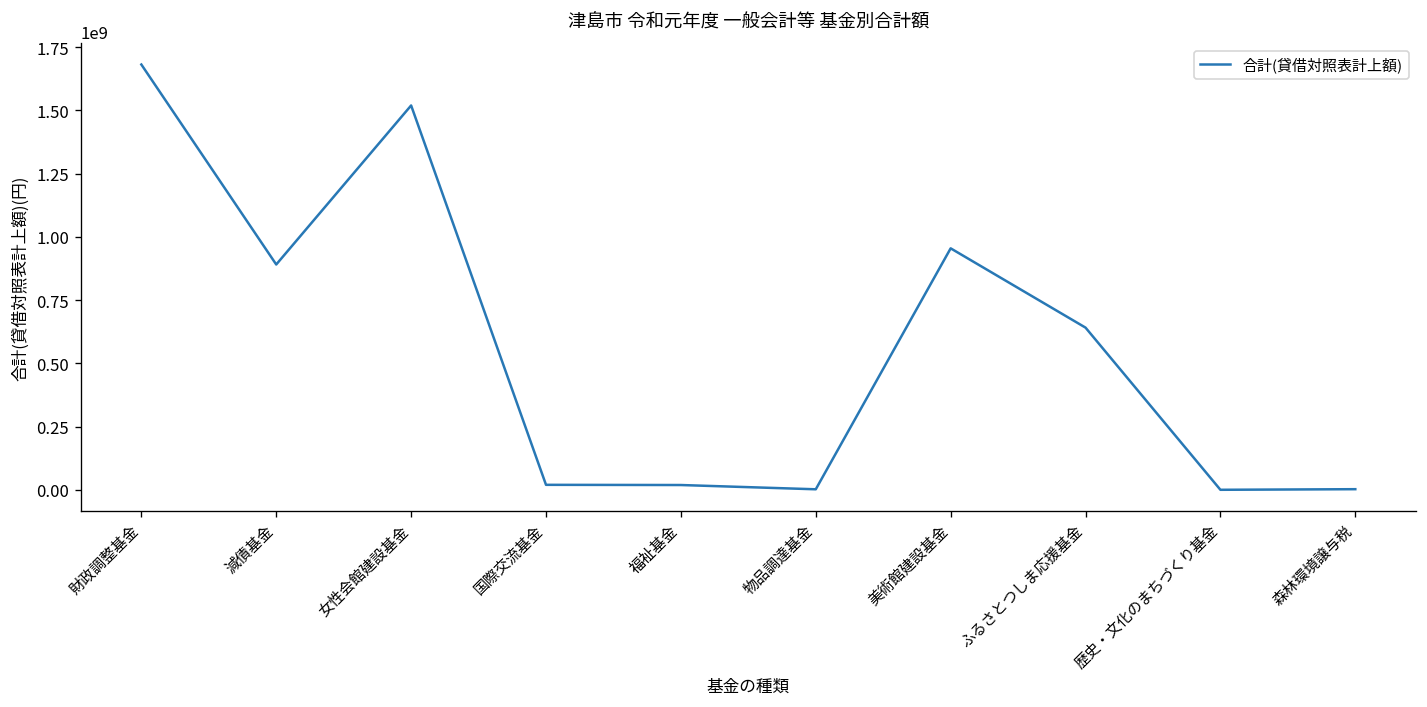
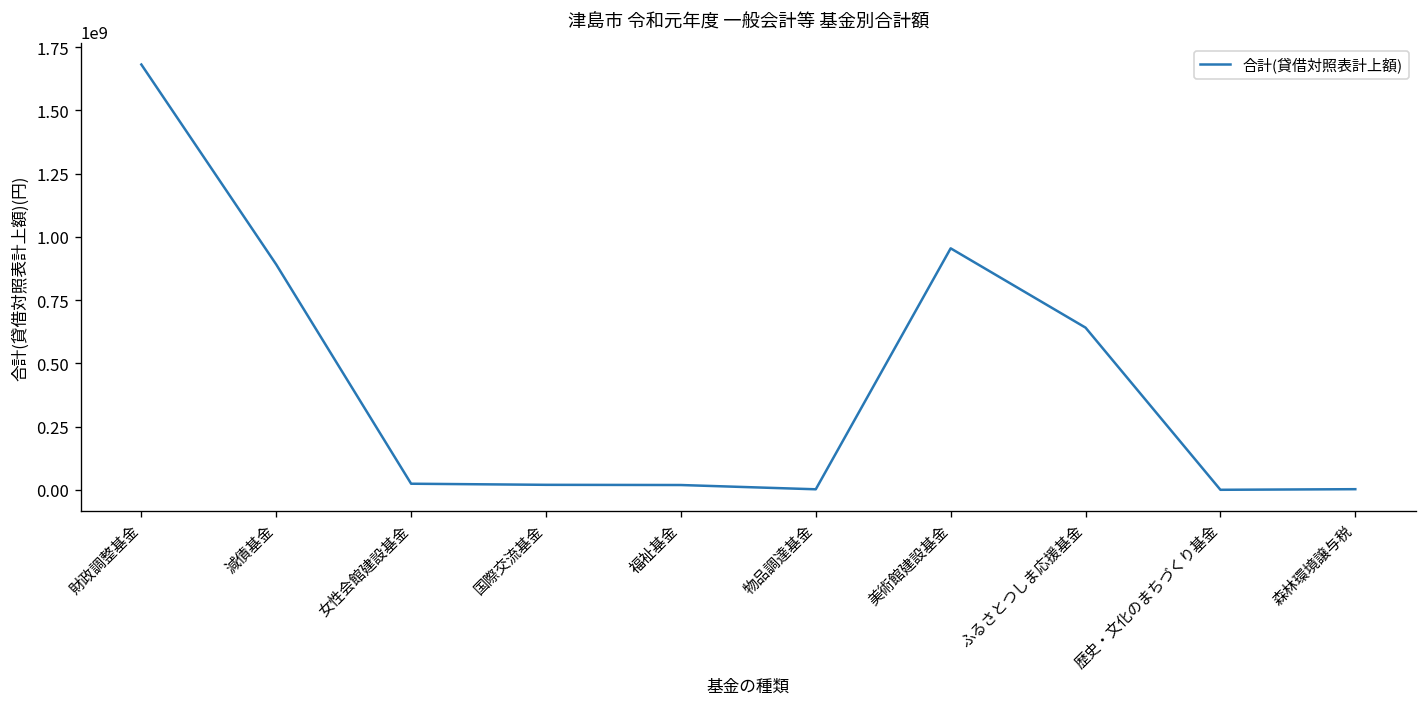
女性会館建設基金: 1520000000 -> 20000000
